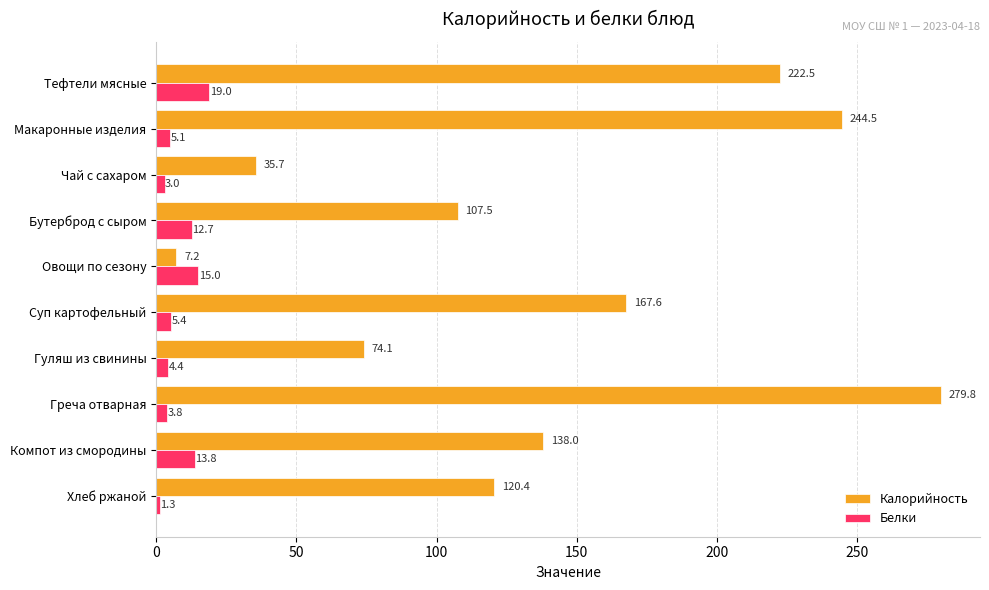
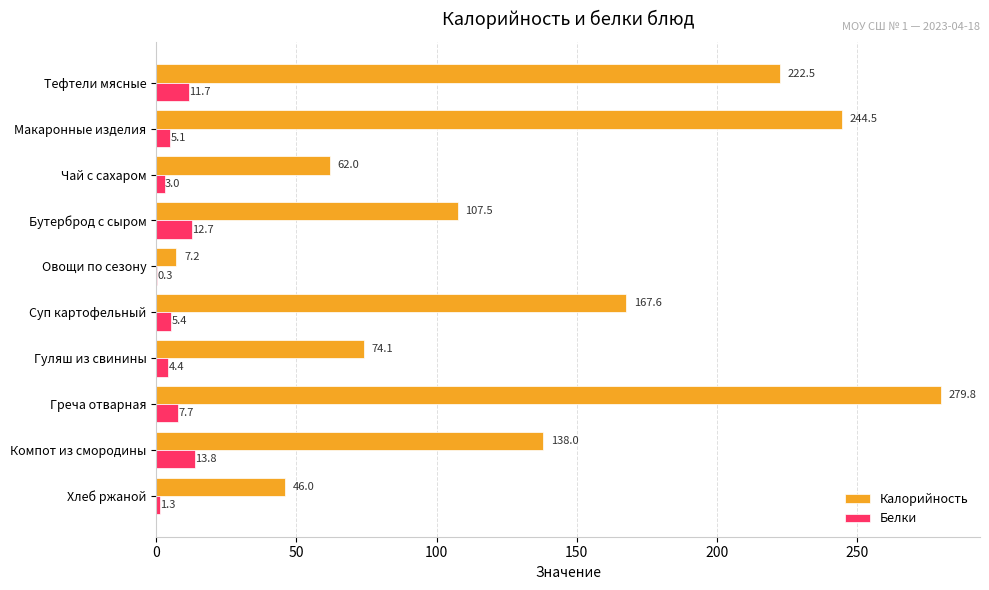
Белки, Тефтели мясные: 19.0 -> 11.7
Калорийность, Чай с сахаром: 35.7 -> 62.0
Белки, Овощи по сезону: 15.0 -> 0.3
Белки, Греча отварная: 3.8 -> 7.7
Калорийность, Хлеб ржаной: 120.4 -> 46.0
